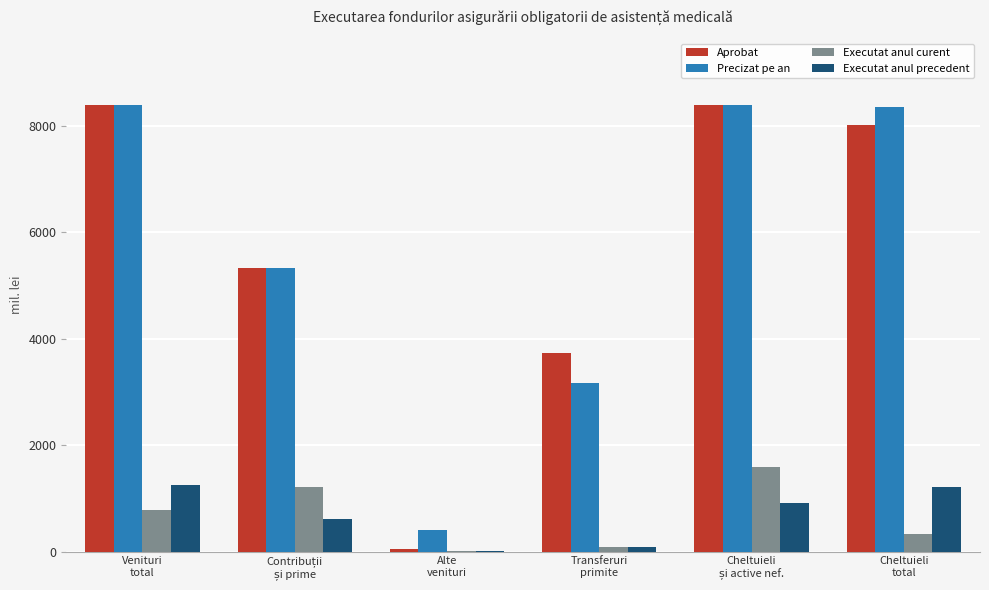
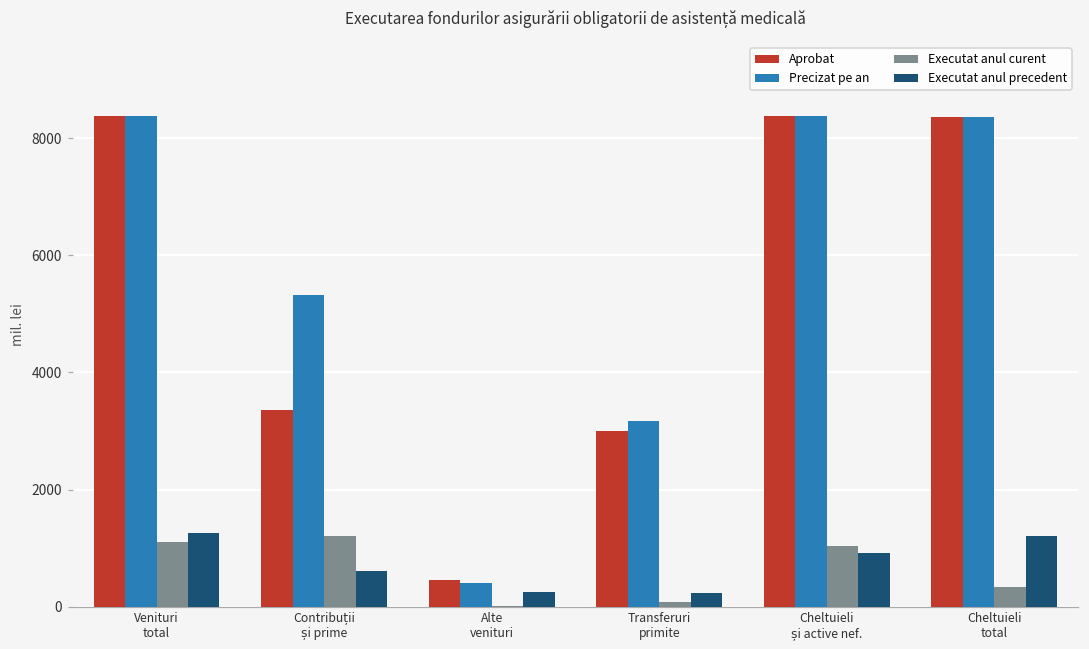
Executat anul curent, Venituri total: 800 -> 1100
Aprobat, Contribuții și prime: 5300 -> 3400
Aprobat, Alte venituri: 0 -> 500
Executat anul precedent, Alte venituri: 0 -> 200
Aprobat, Transferuri primite: 3700 -> 3000
Executat anul precedent, Transferuri primite: 100 -> 200
Executat anul curent, Cheltuieli și active nef.: 1600 -> 1000
Aprobat, Cheltuieli total: 8000 -> 8400
